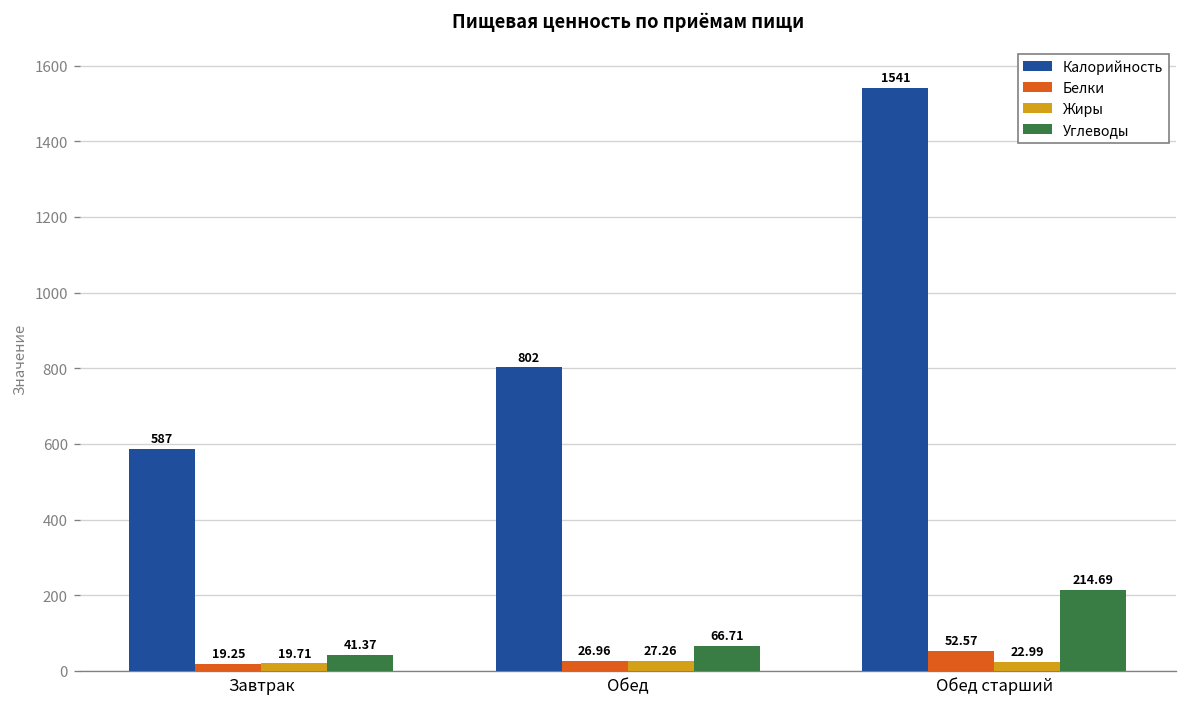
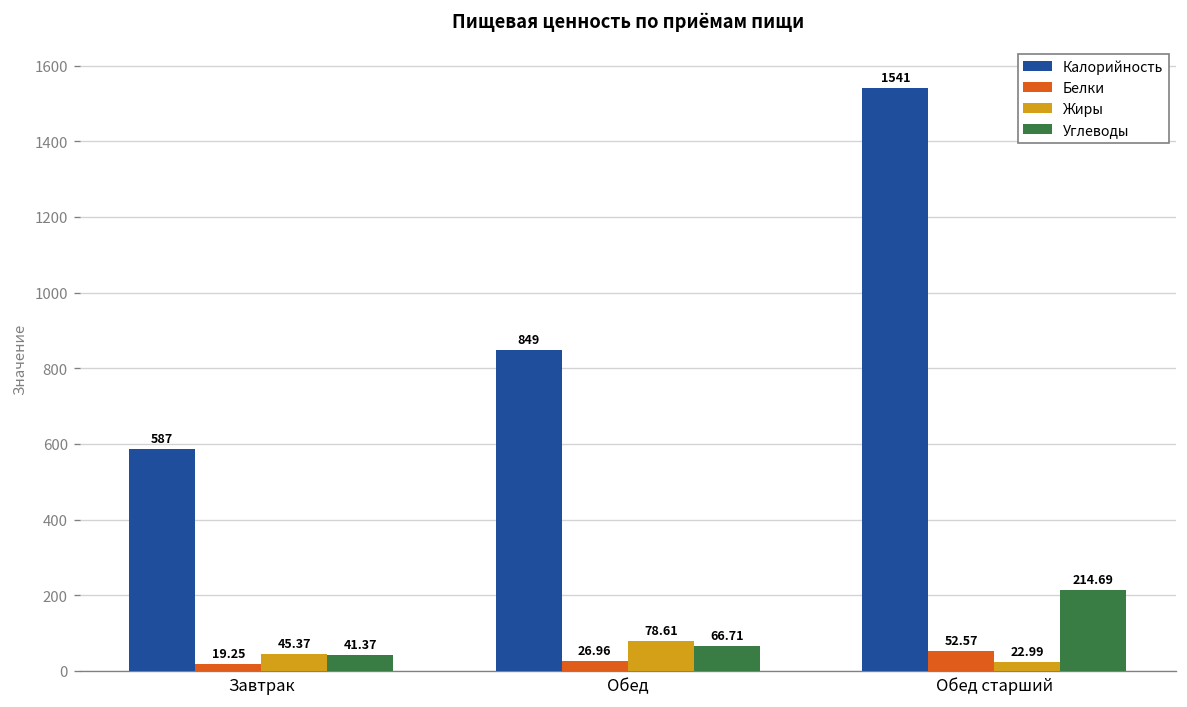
Жиры, Завтрак: 19.71 -> 45.37
Калорийность, Обед: 802 -> 849
Жиры, Обед: 27.26 -> 78.61
